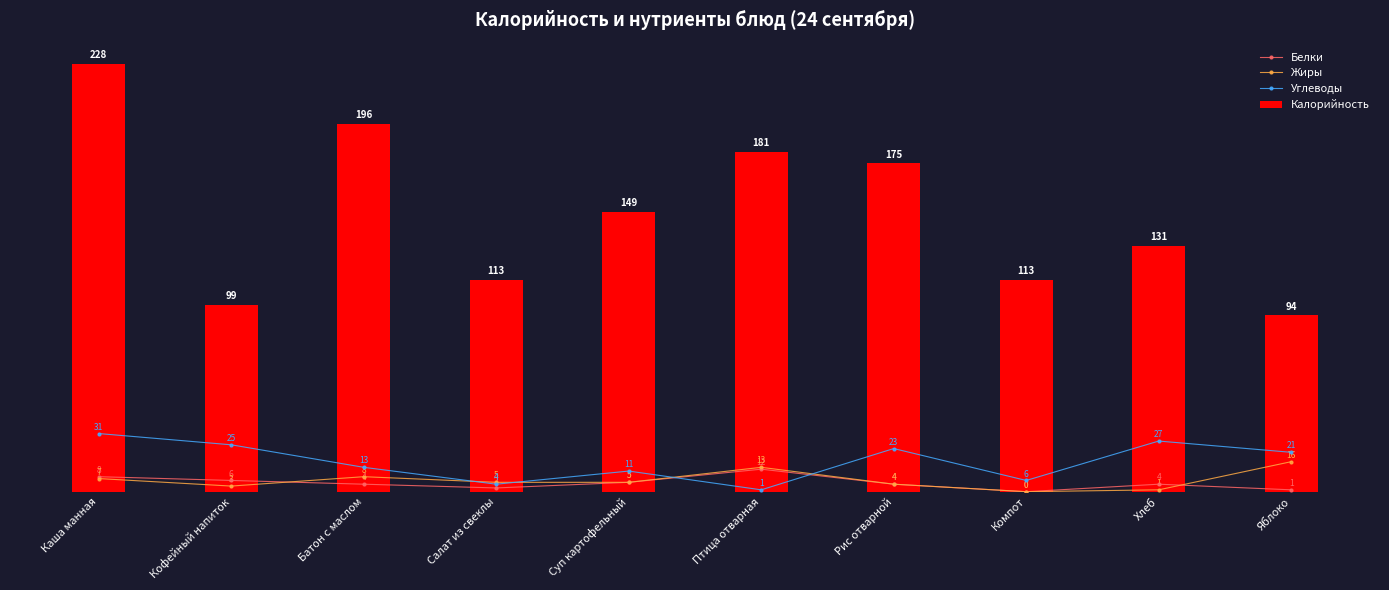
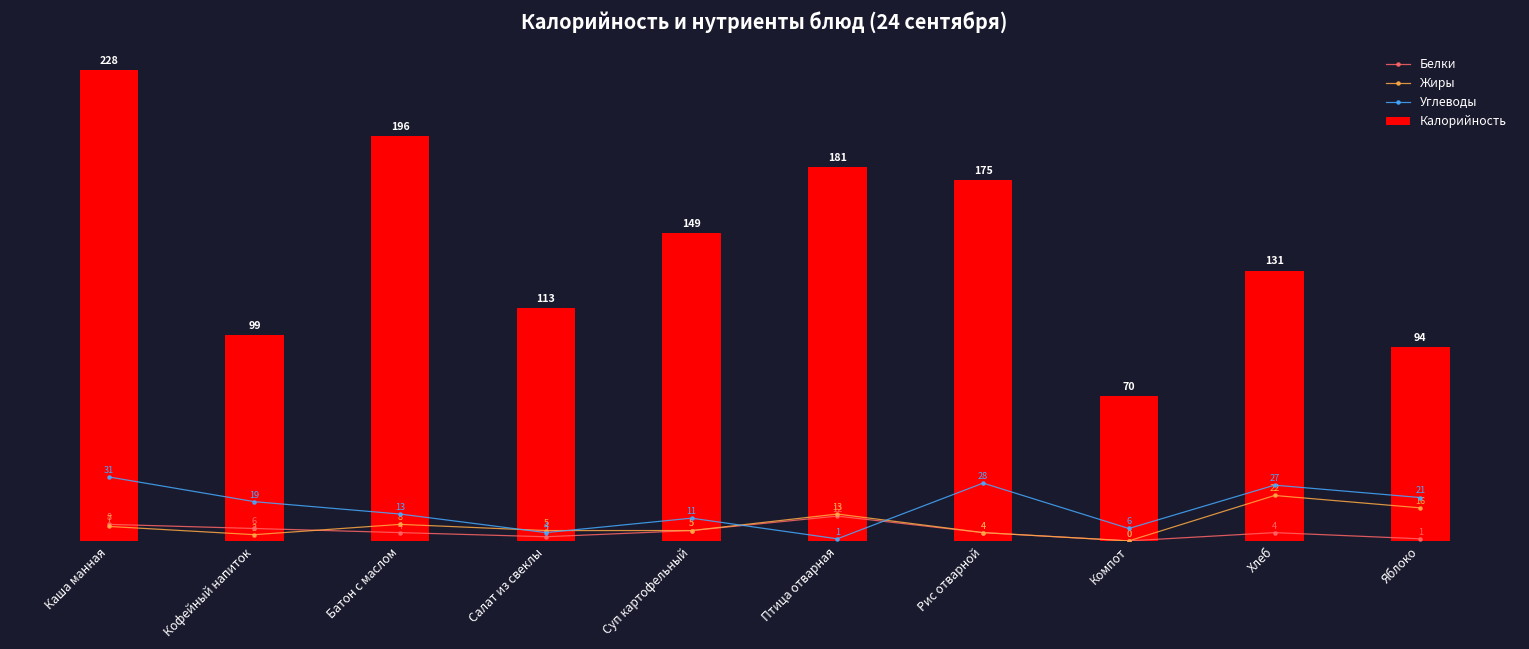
Углеводы, Кофейный напиток: 25 -> 19
Углеводы, Рис отварной: 23 -> 28
Калорийность, Компот: 113 -> 70
Жиры, Хлеб: 1 -> 22
